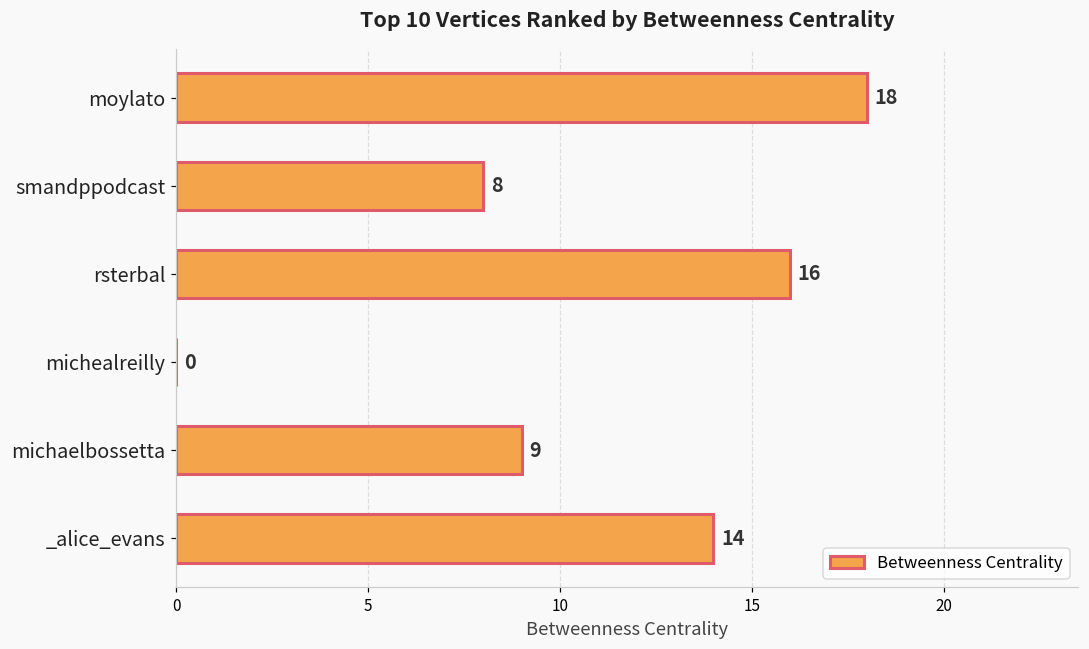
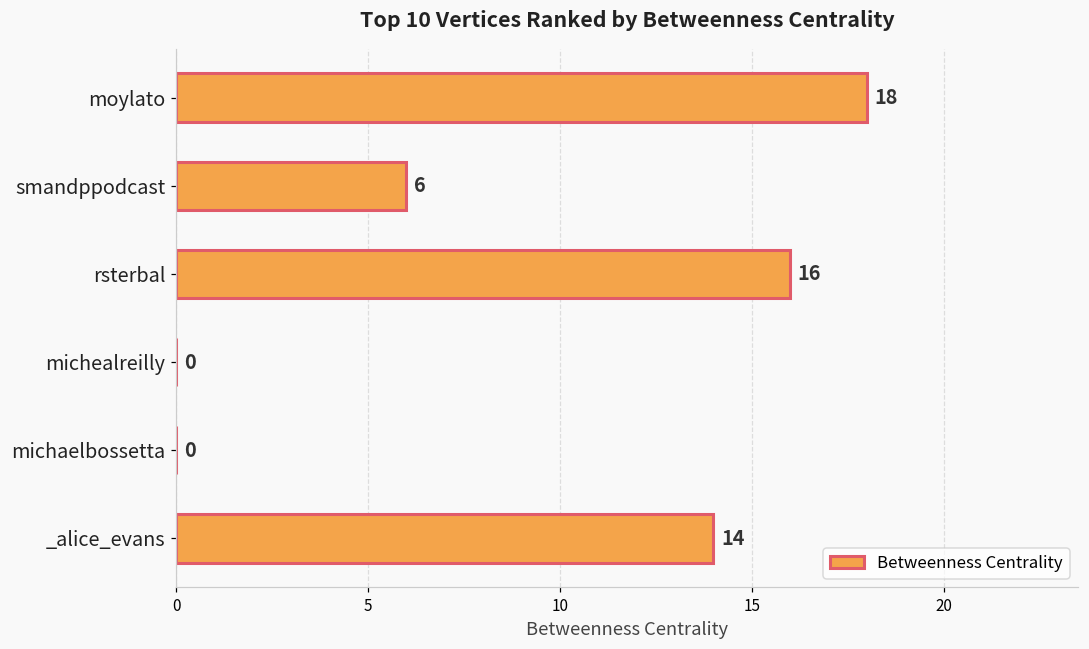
smandppodcast: 8 -> 6
michaelbossetta: 9 -> 0
